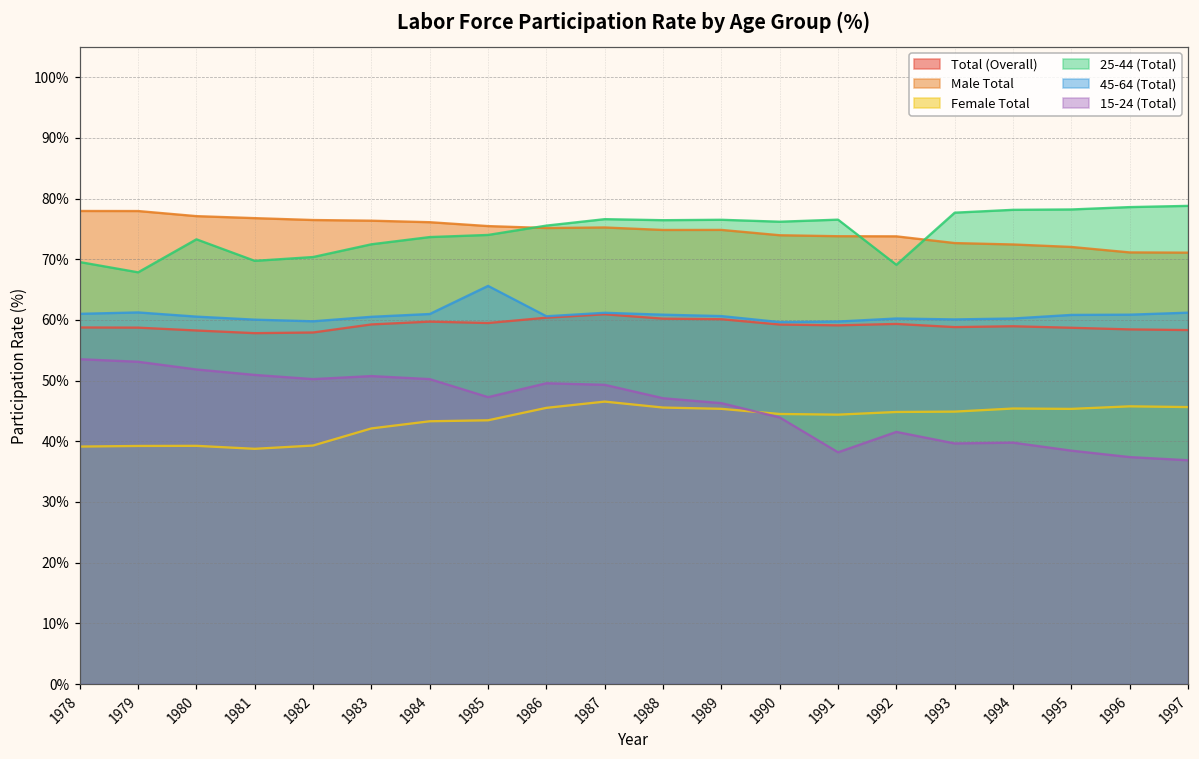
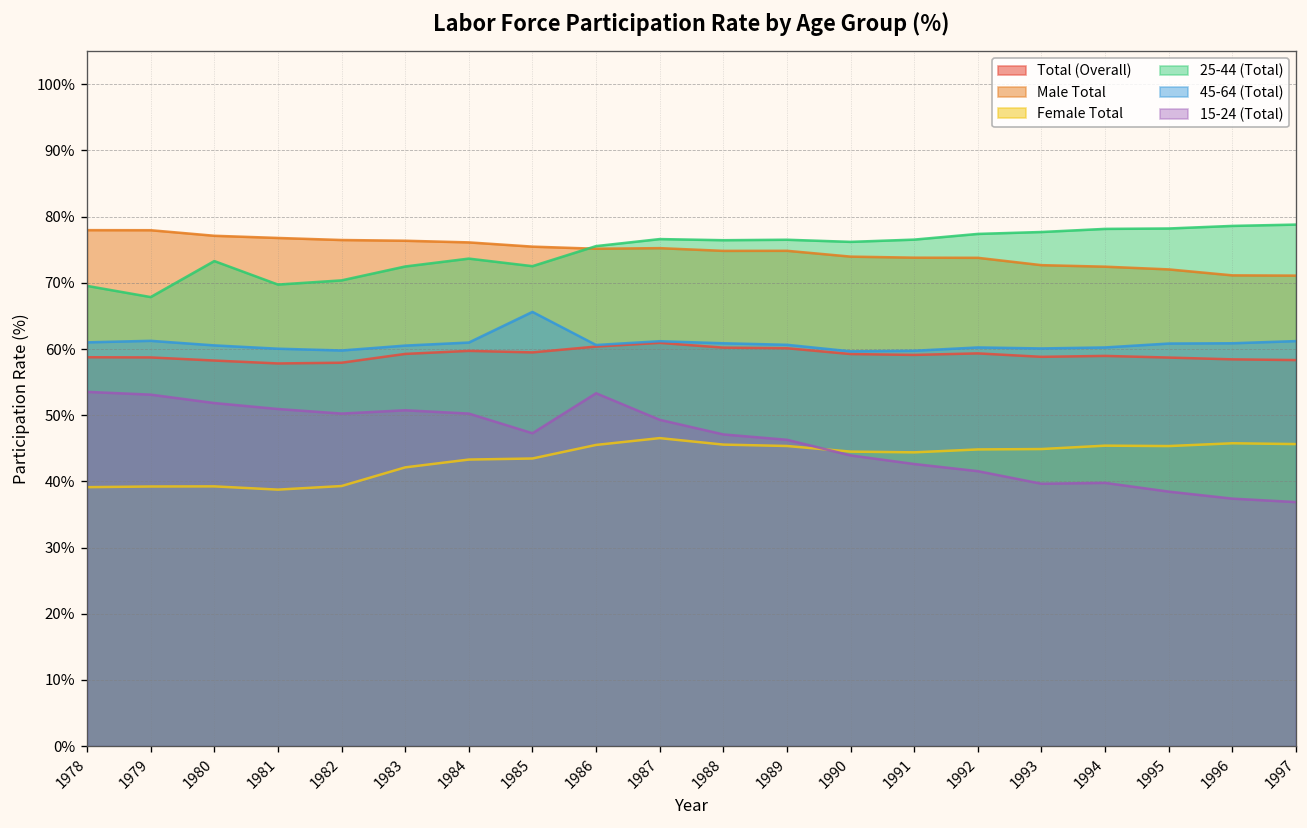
25-44 (Total), 1985: 74% -> 73%
15-24 (Total), 1986: 50% -> 53%
15-24 (Total), 1991: 38% -> 43%
25-44 (Total), 1992: 69% -> 77%
